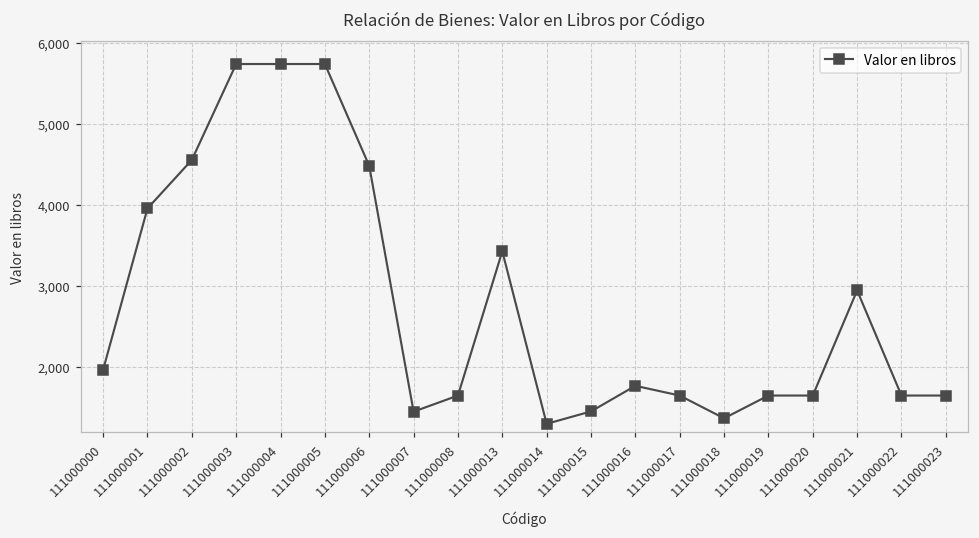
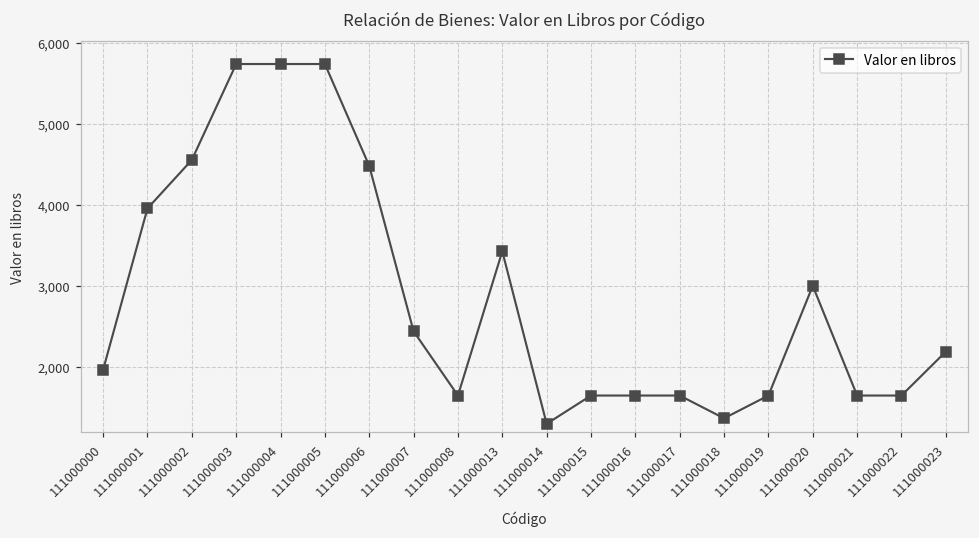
111000007: 1,500 -> 2,400
111000015: 1,500 -> 1,600
111000016: 1,800 -> 1,600
111000020: 1,600 -> 3,000
111000021: 2,900 -> 1,600
111000023: 1,600 -> 2,200
